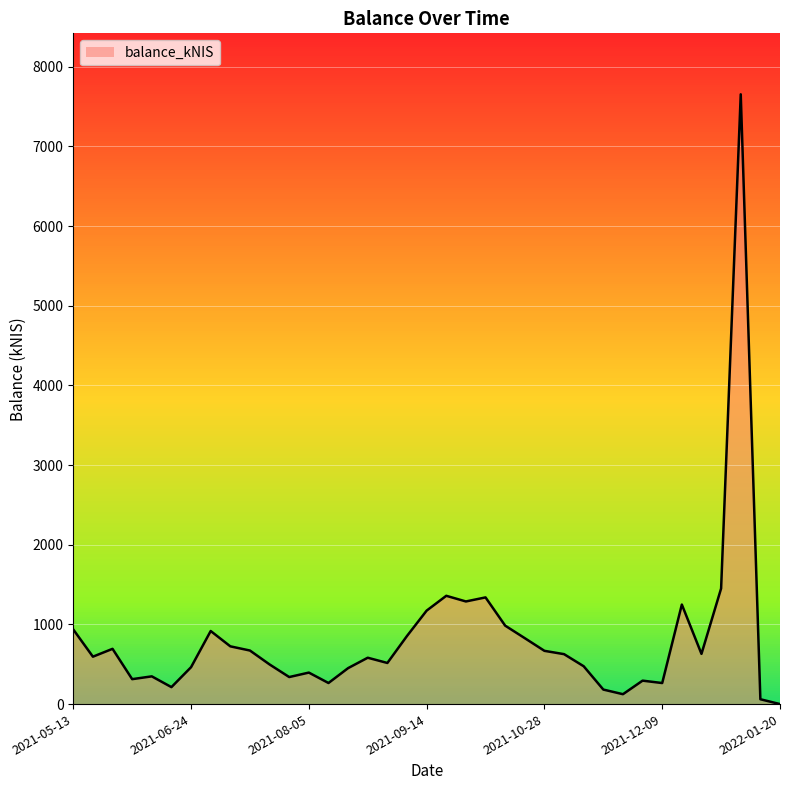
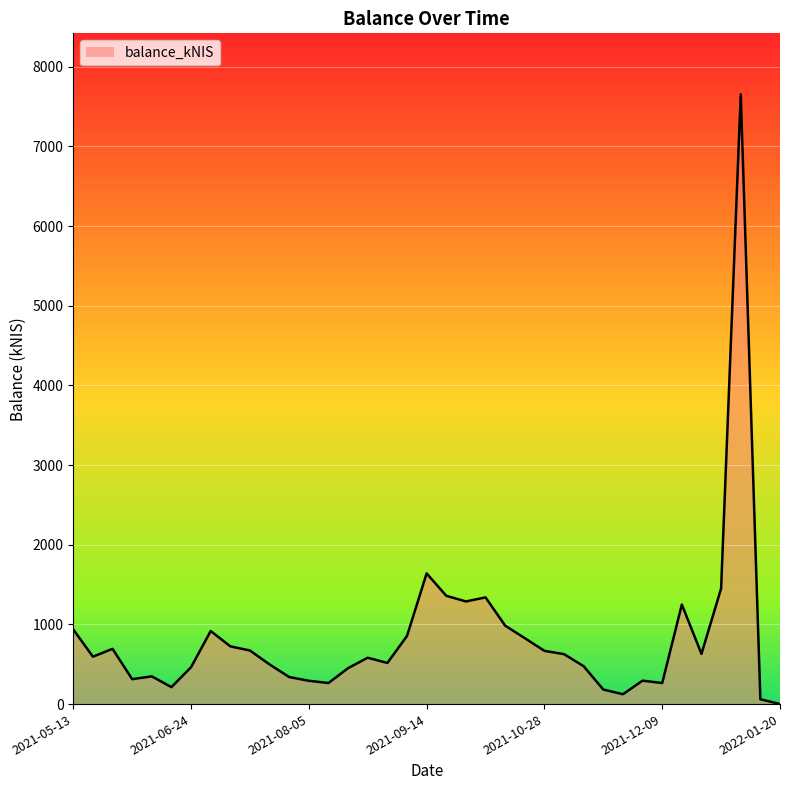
2021-08-05: 400 -> 300
2021-09-14: 1200 -> 1600
